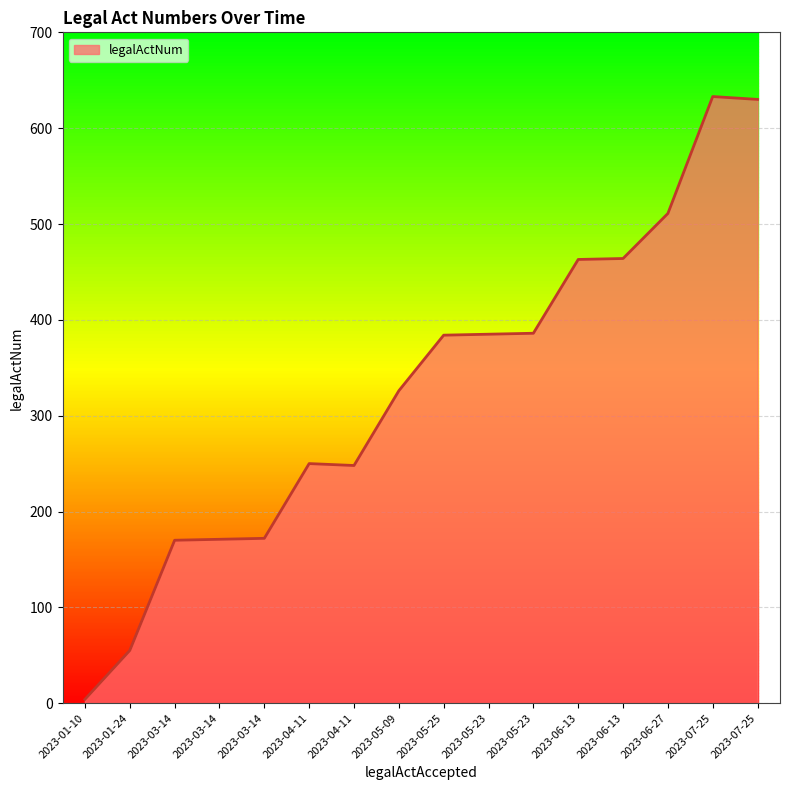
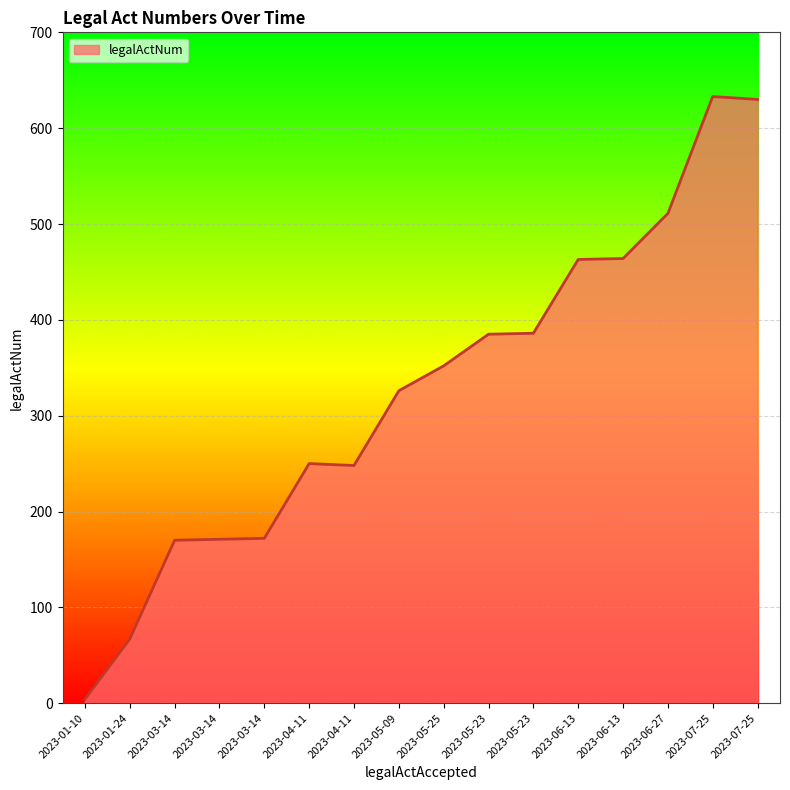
2023-01-24: 60 -> 70
2023-05-25: 380 -> 350
